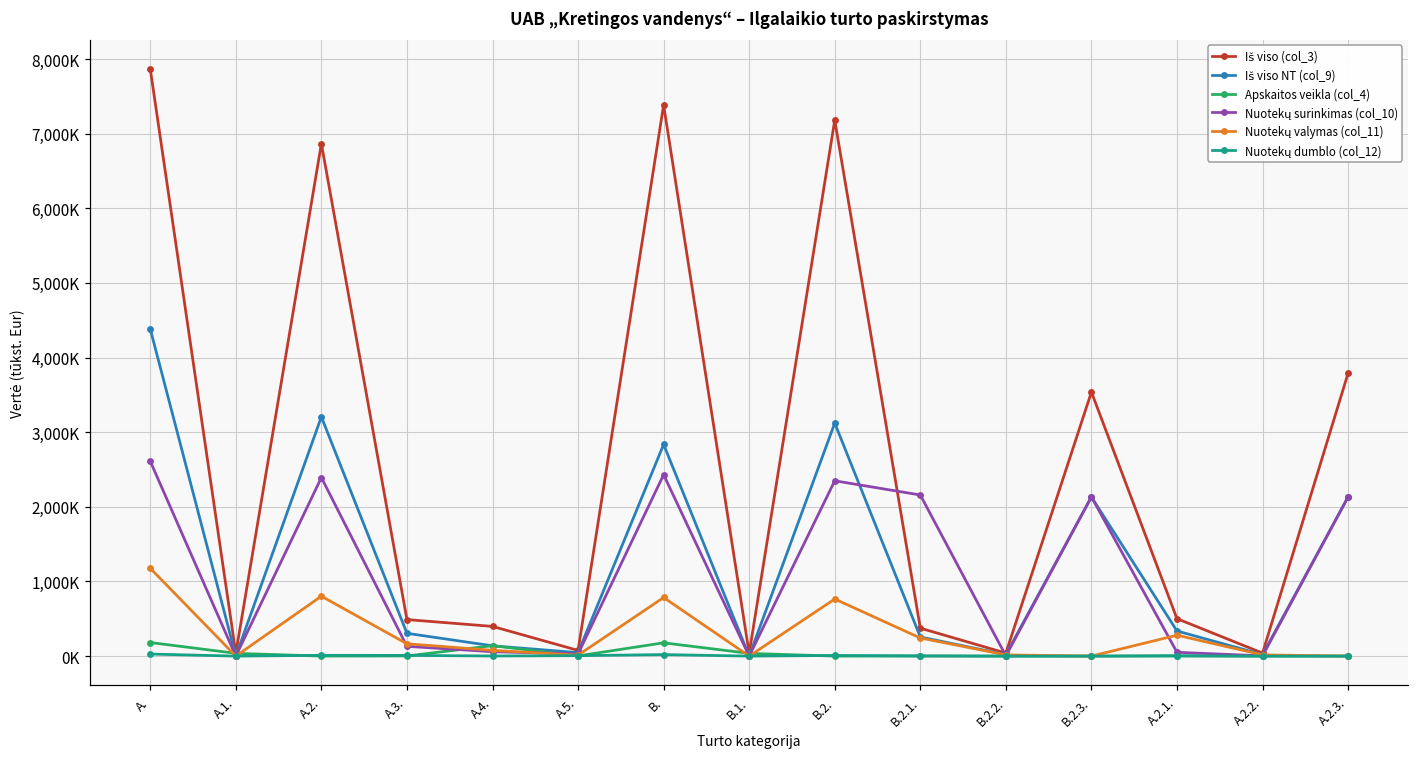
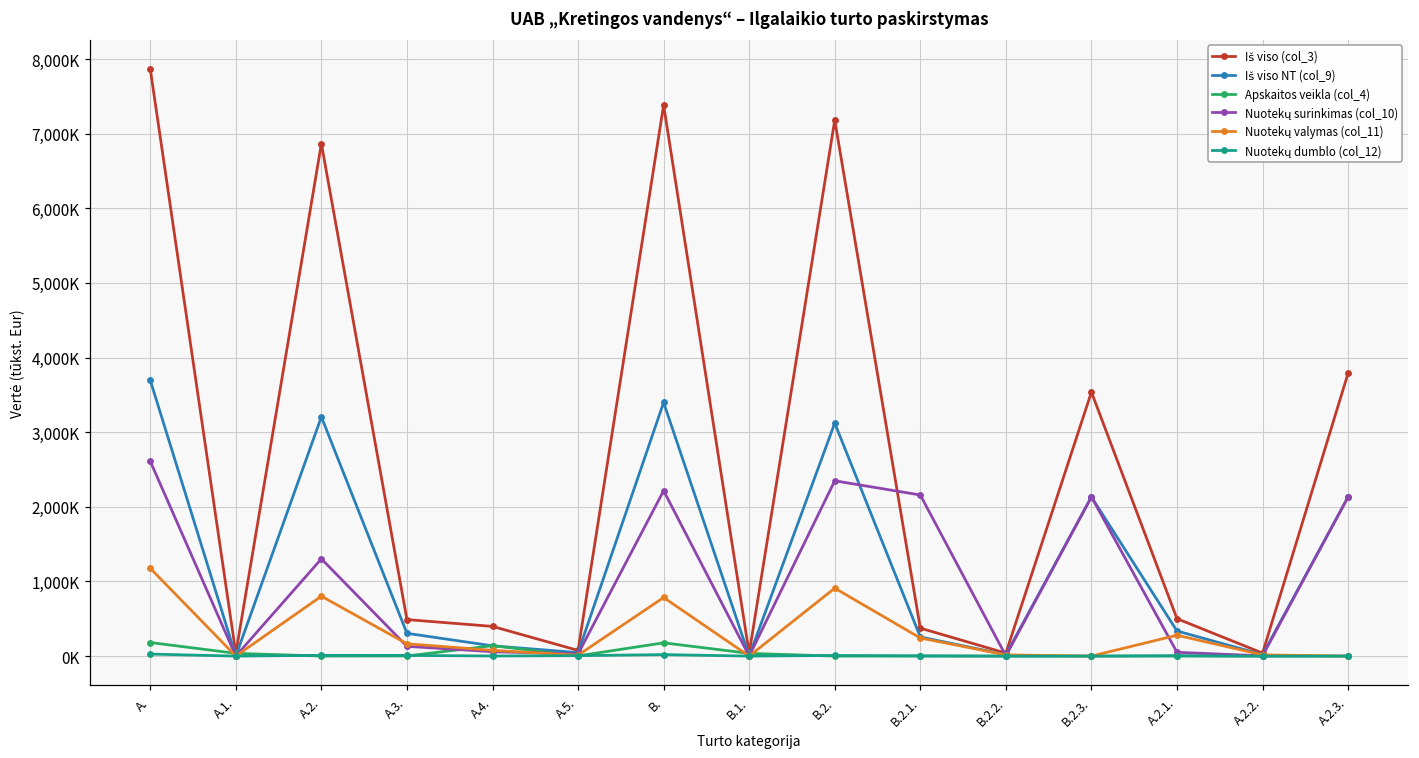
Iš viso NT (col_9), A.: 4,400,000 -> 3,700,000
Nuotekų surinkimas (col_10), A.2.: 2,400,000 -> 1,300,000
Iš viso NT (col_9), B.: 2,800,000 -> 3,400,000
Nuotekų surinkimas (col_10), B.: 2,400,000 -> 2,200,000
Nuotekų valymas (col_11), B.2.: 800,000 -> 900,000
